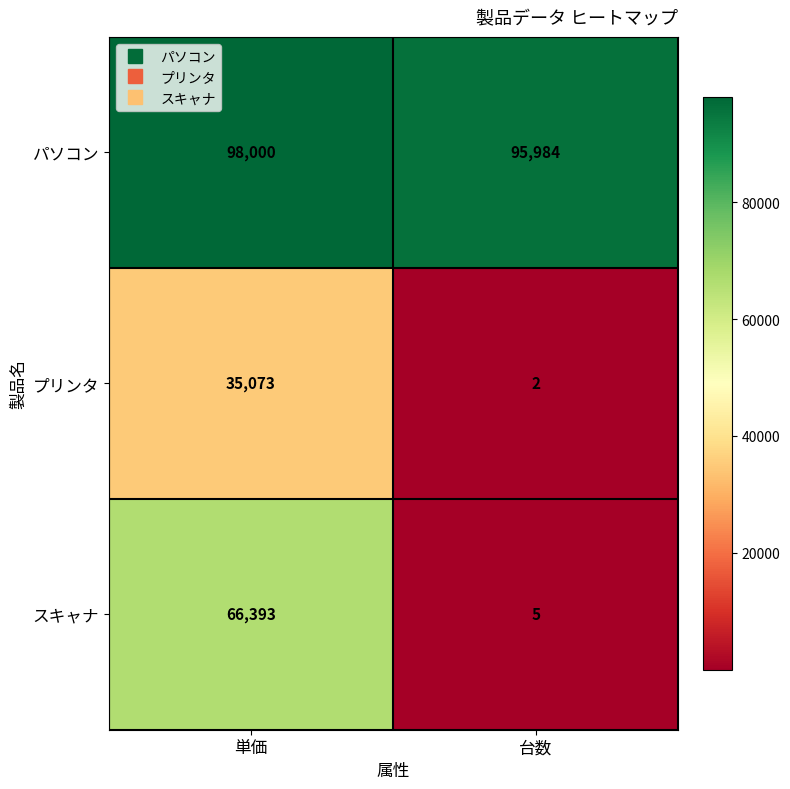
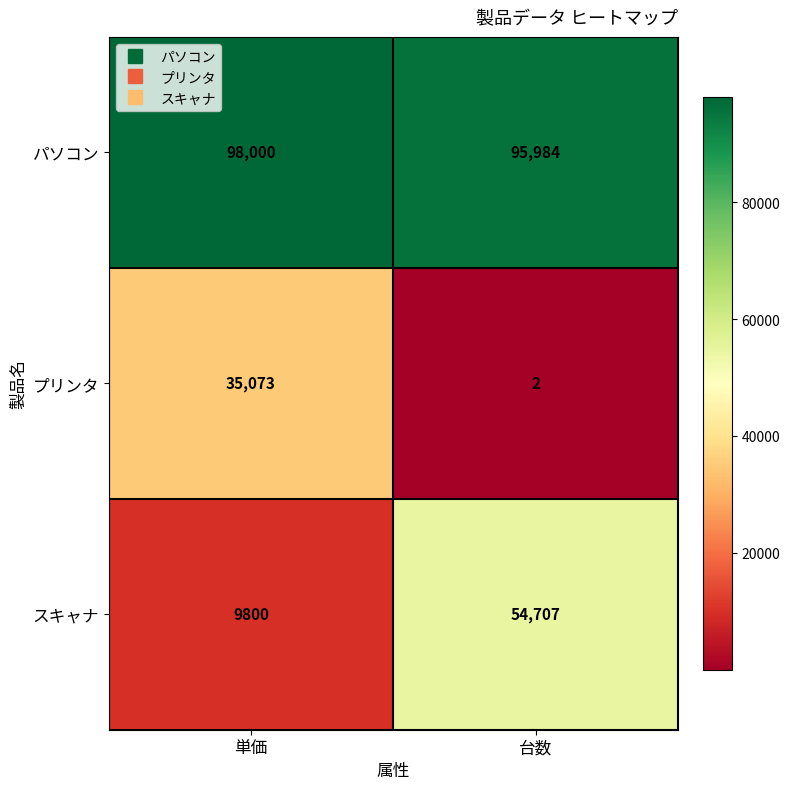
スキャナ, 単価: 66,393 -> 9800
スキャナ, 台数: 5 -> 54,707
